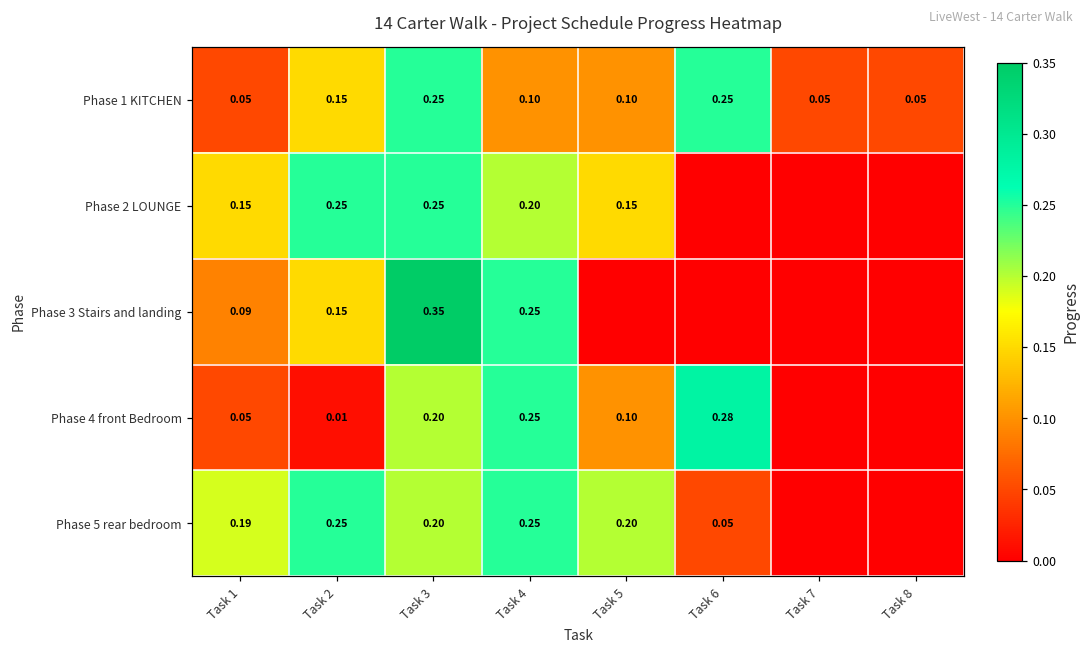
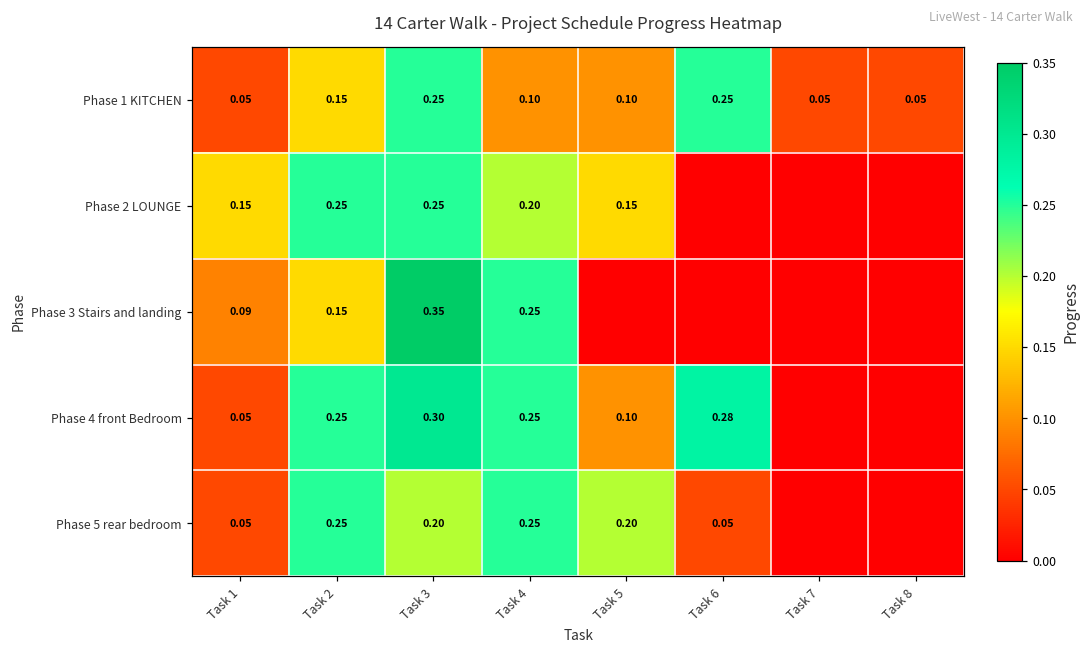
Phase 4 front Bedroom, Task 2: 0.01 -> 0.25
Phase 4 front Bedroom, Task 3: 0.20 -> 0.30
Phase 5 rear bedroom, Task 1: 0.19 -> 0.05
